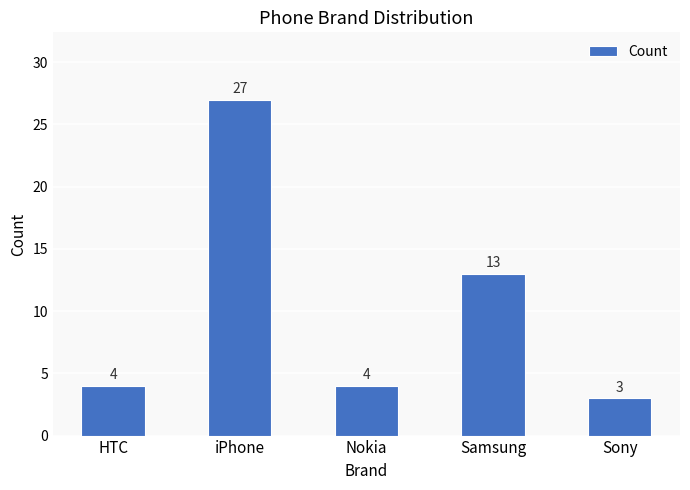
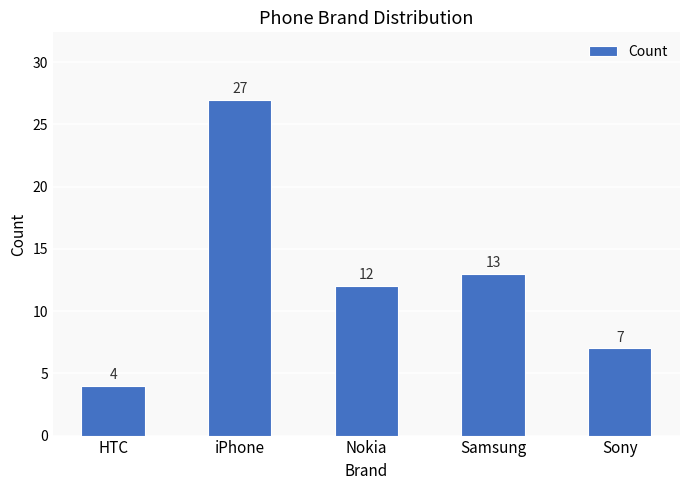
Nokia: 4 -> 12
Sony: 3 -> 7
